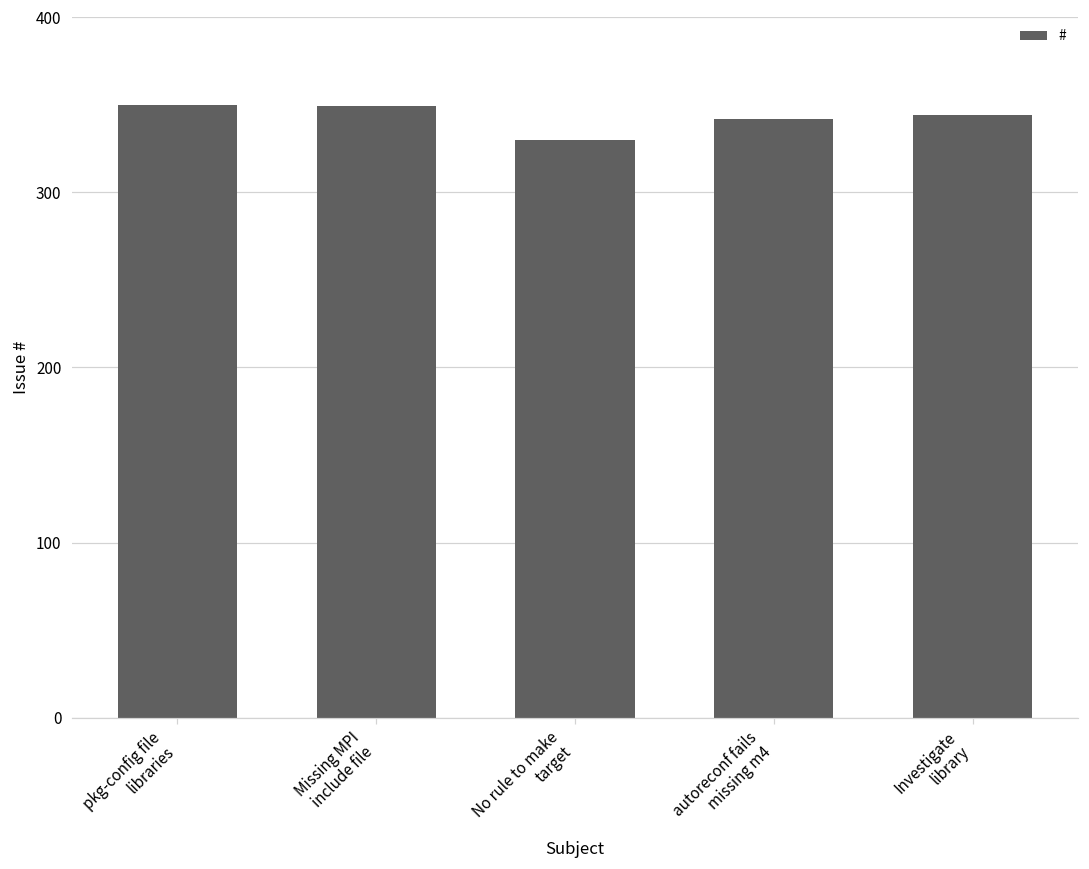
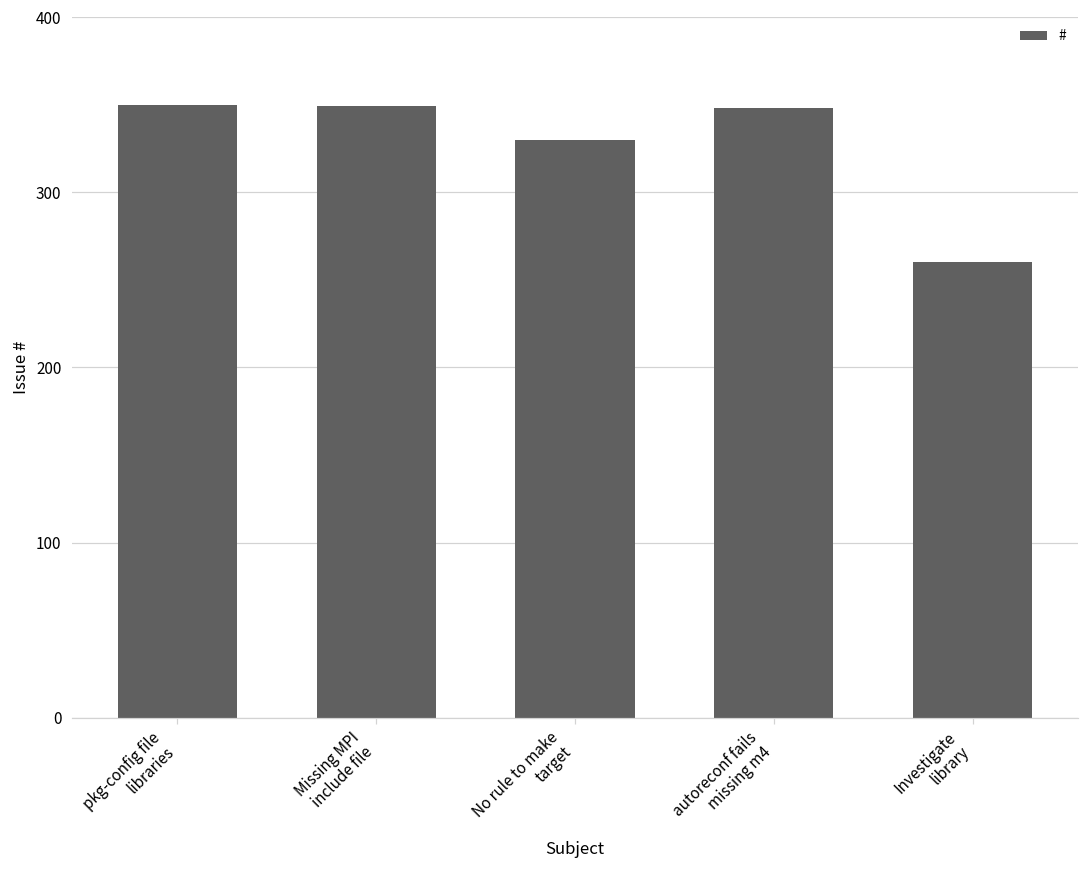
autoreconf fails missing m4: 342 -> 348
Investigate library: 344 -> 260
